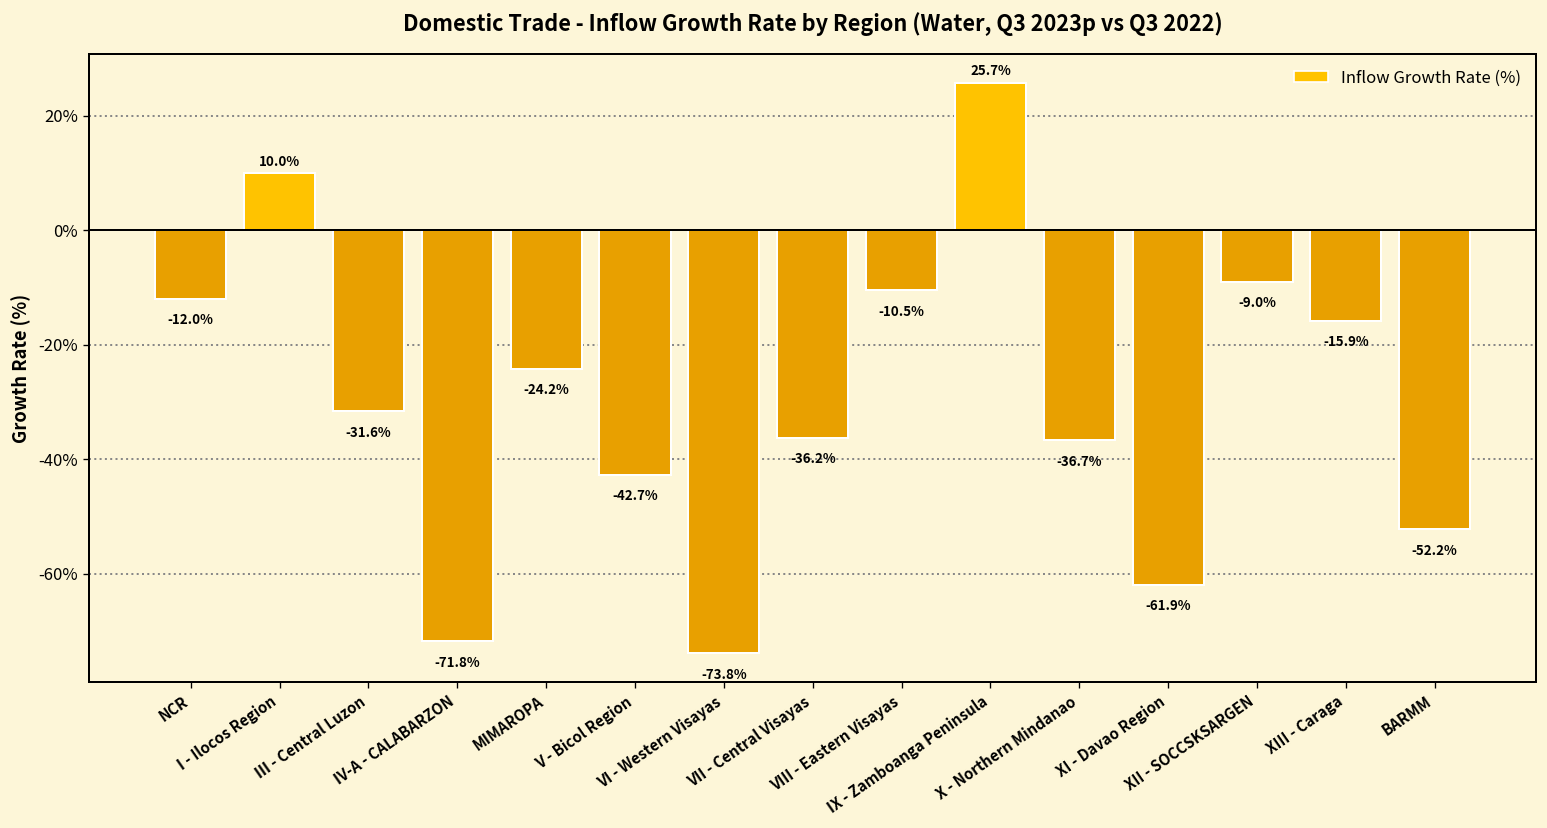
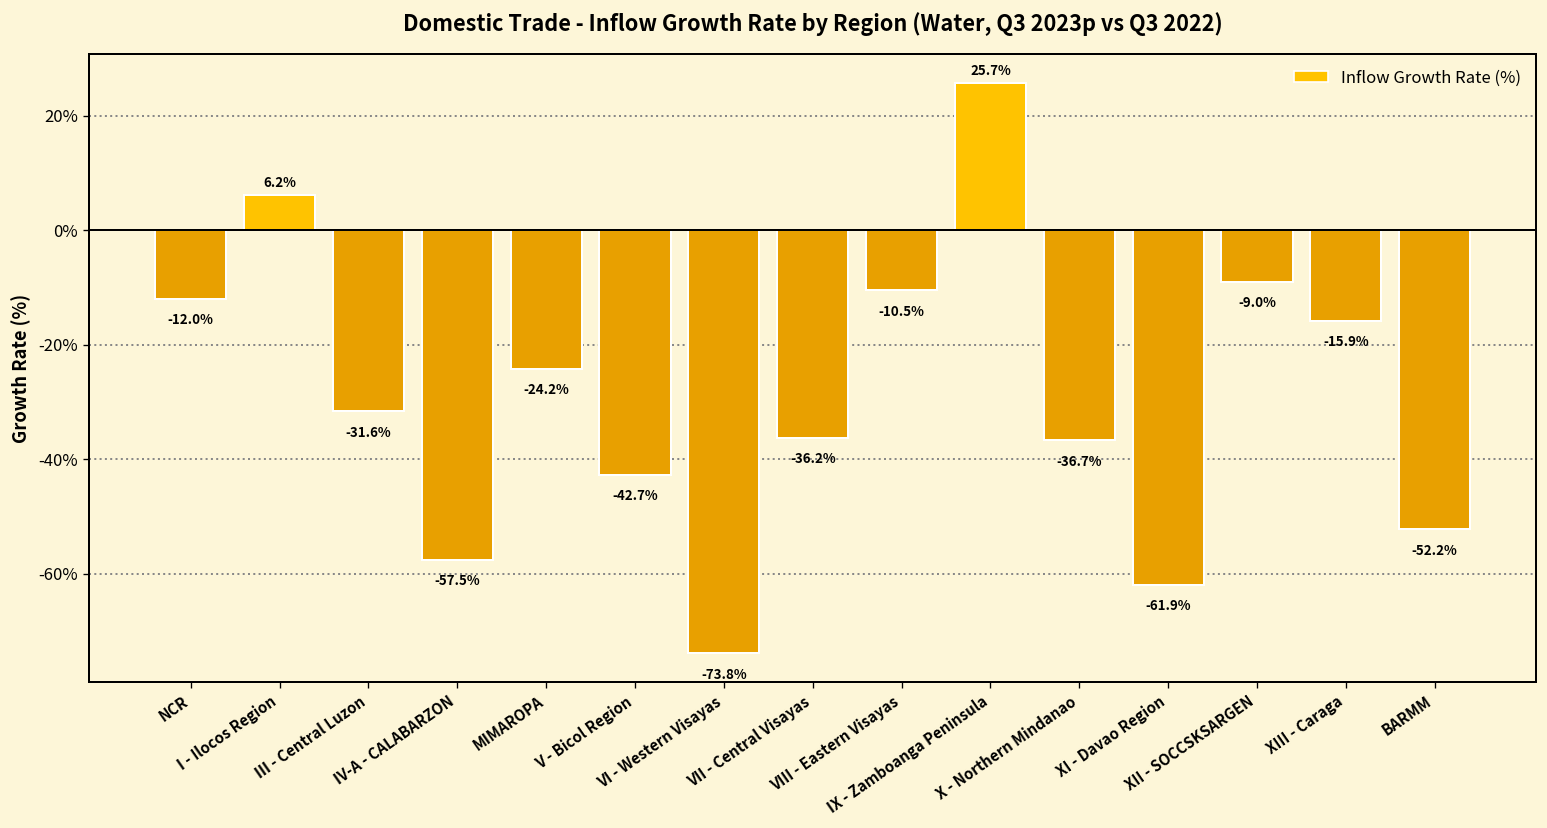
I - Ilocos Region: 10.0% -> 6.2%
IV-A - CALABARZON: -71.8% -> -57.5%
